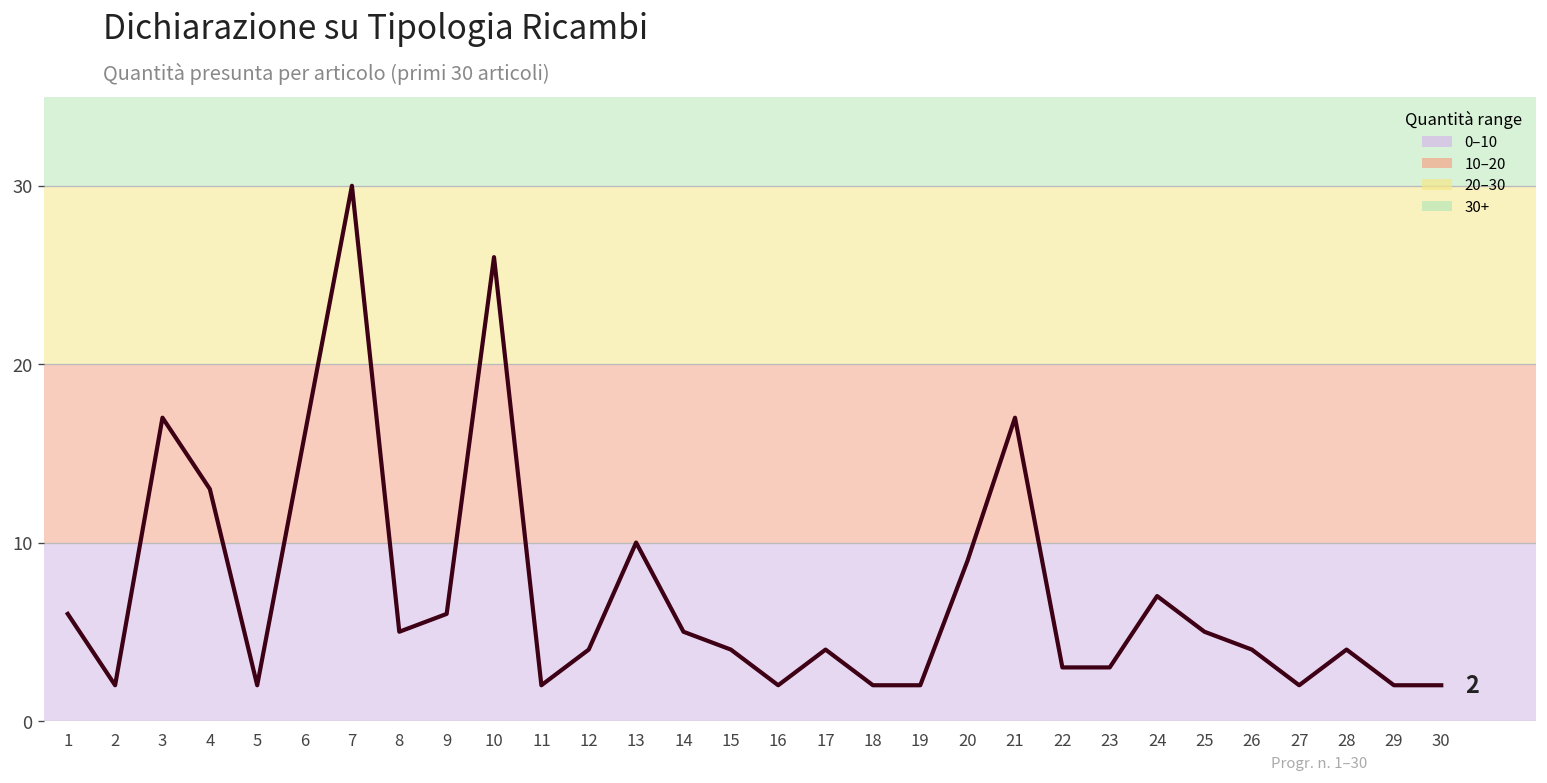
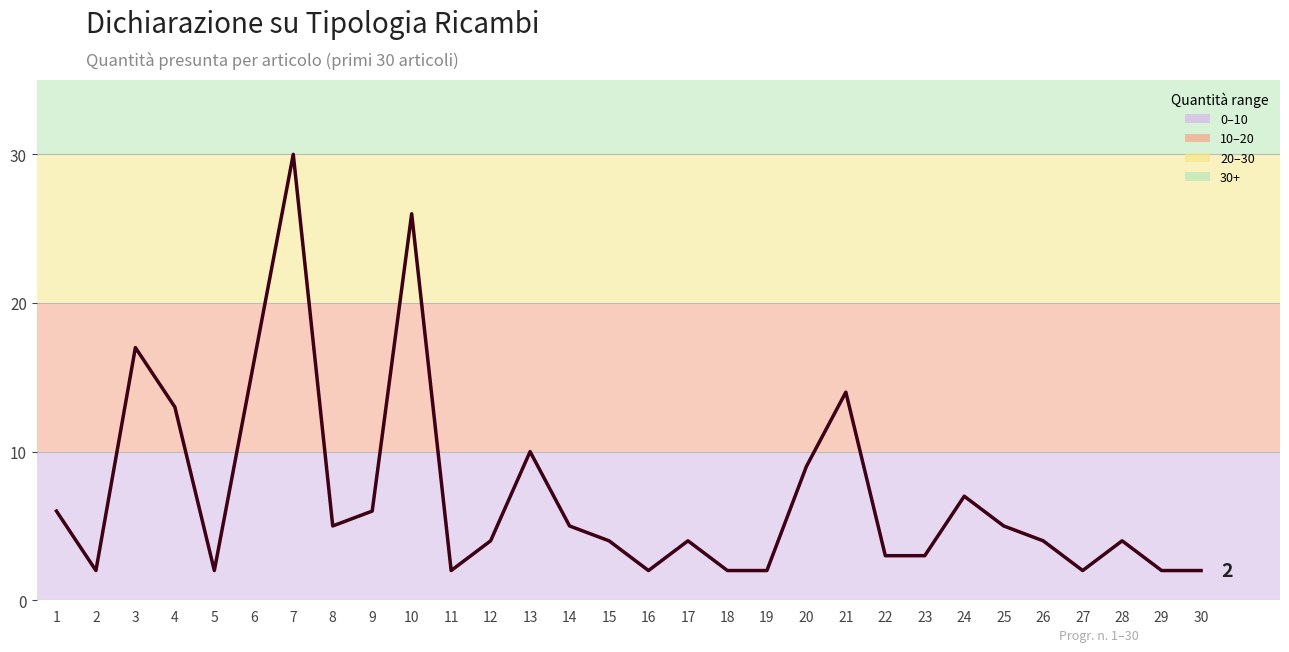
21: 17 -> 14
